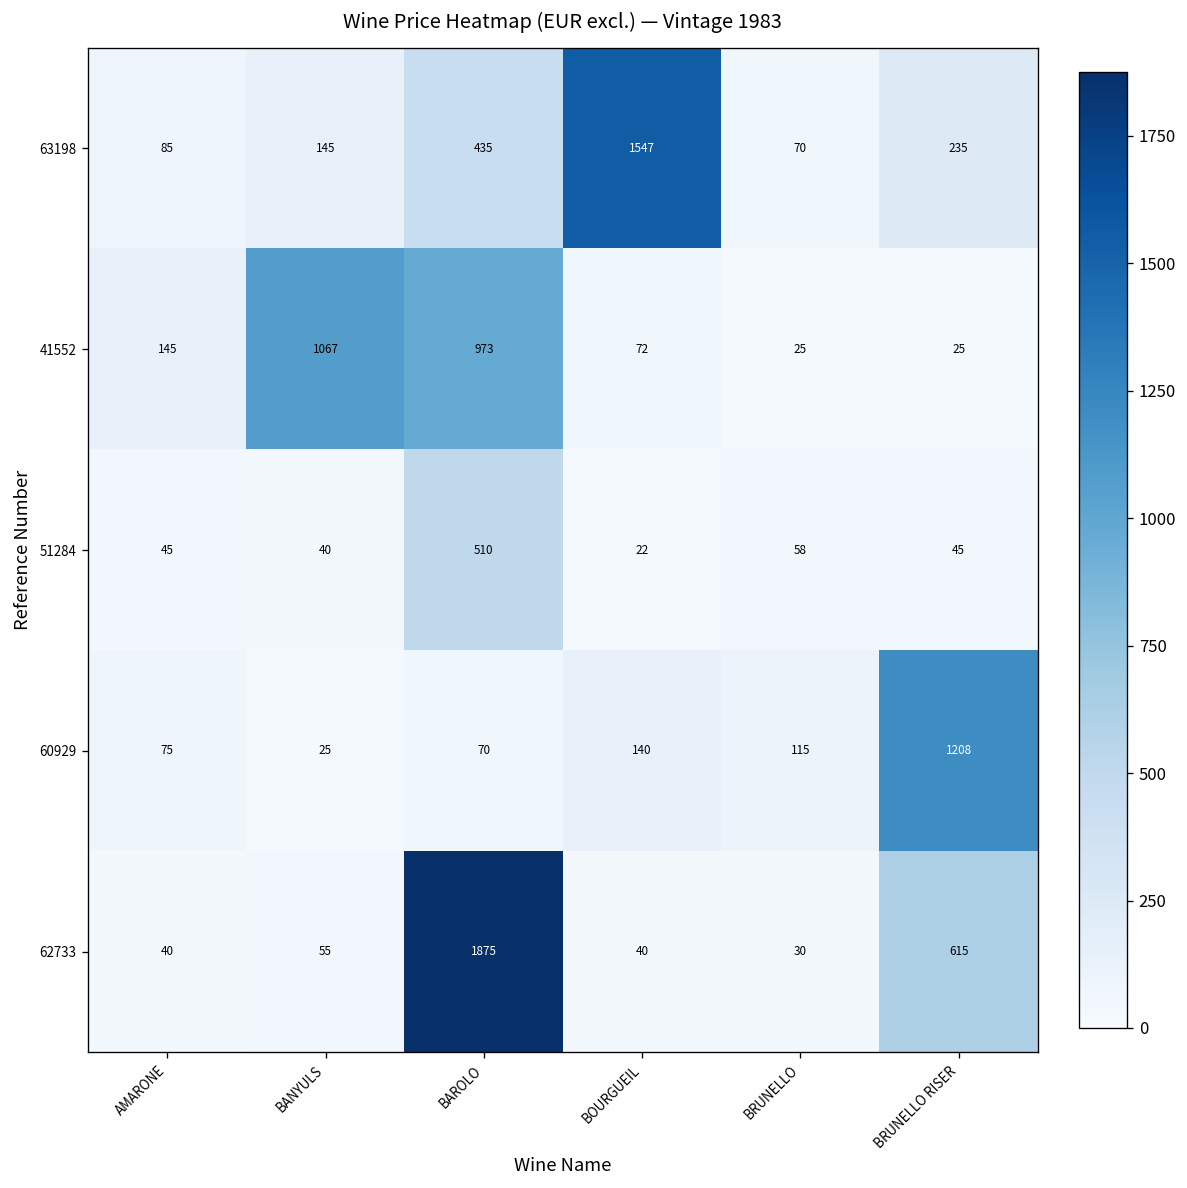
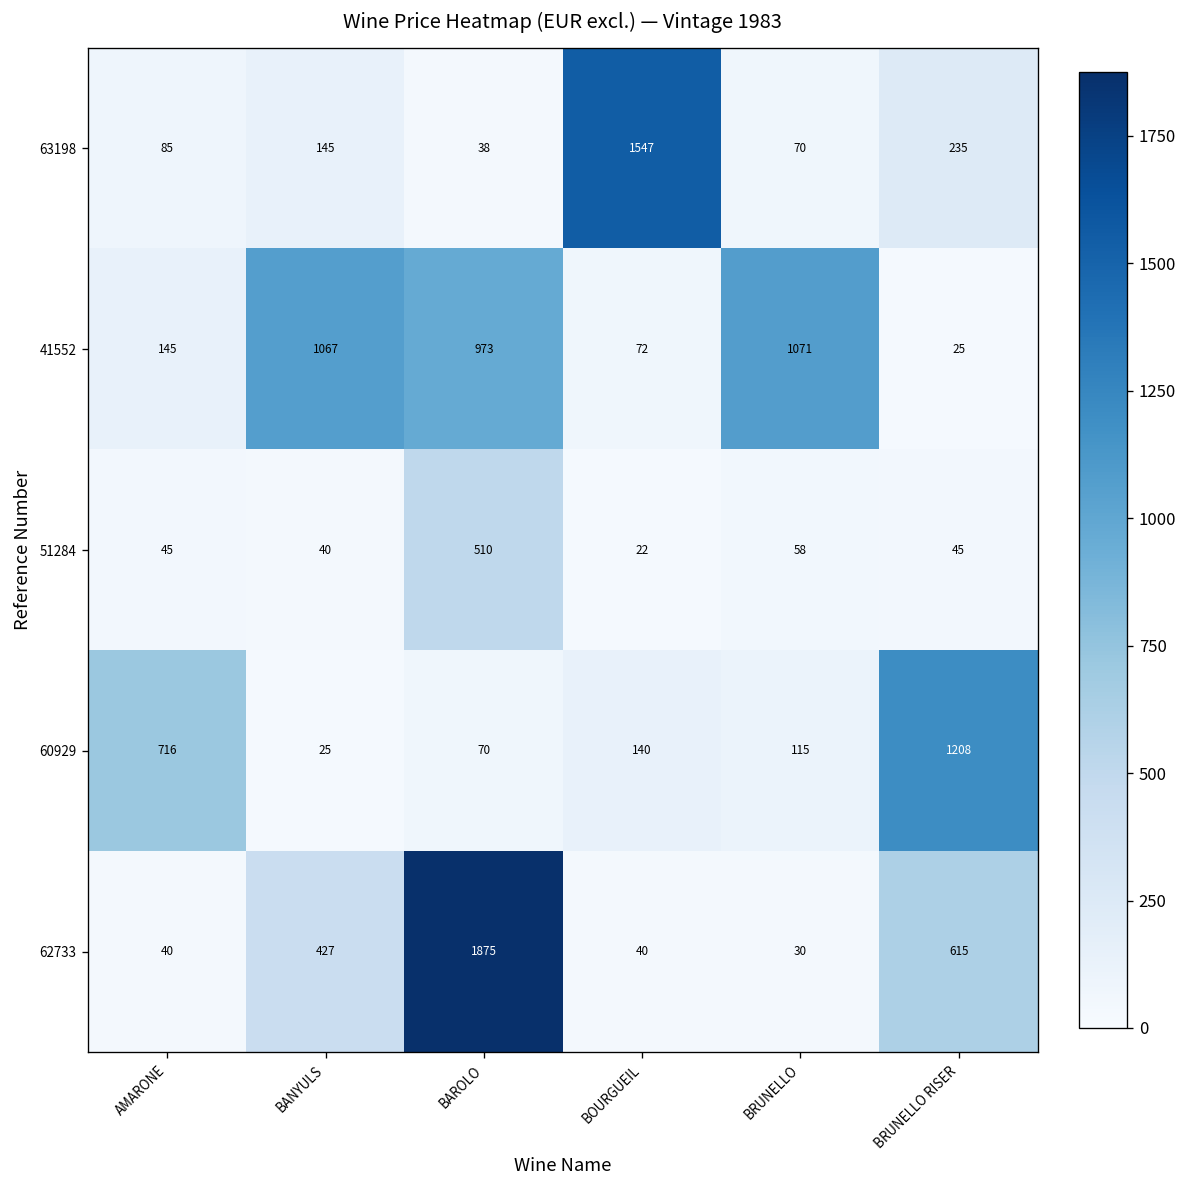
63198, BAROLO: 435 -> 38
41552, BRUNELLO: 25 -> 1071
60929, AMARONE: 75 -> 716
62733, BANYULS: 55 -> 427
